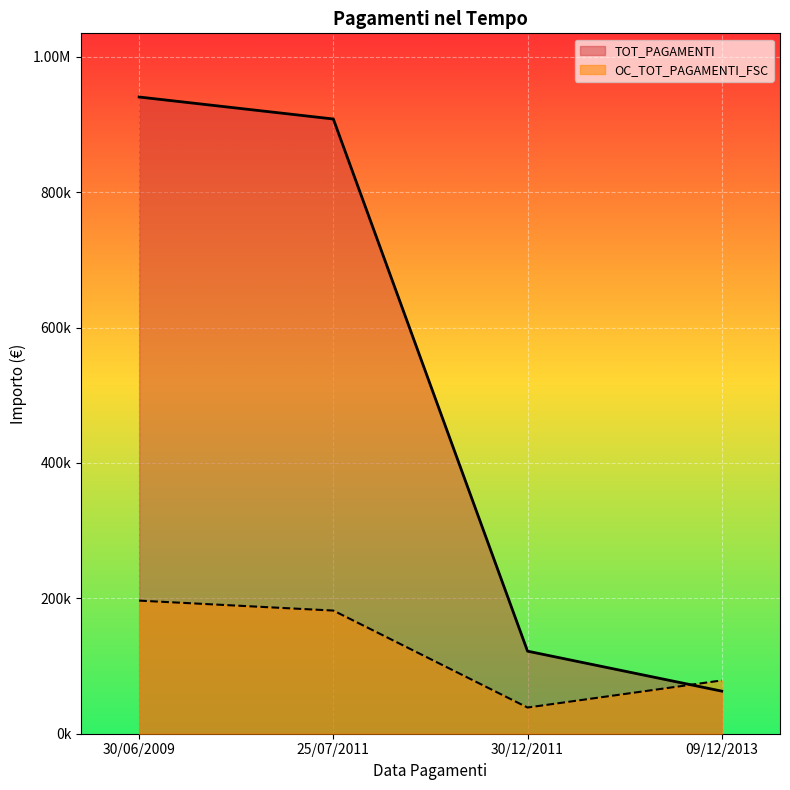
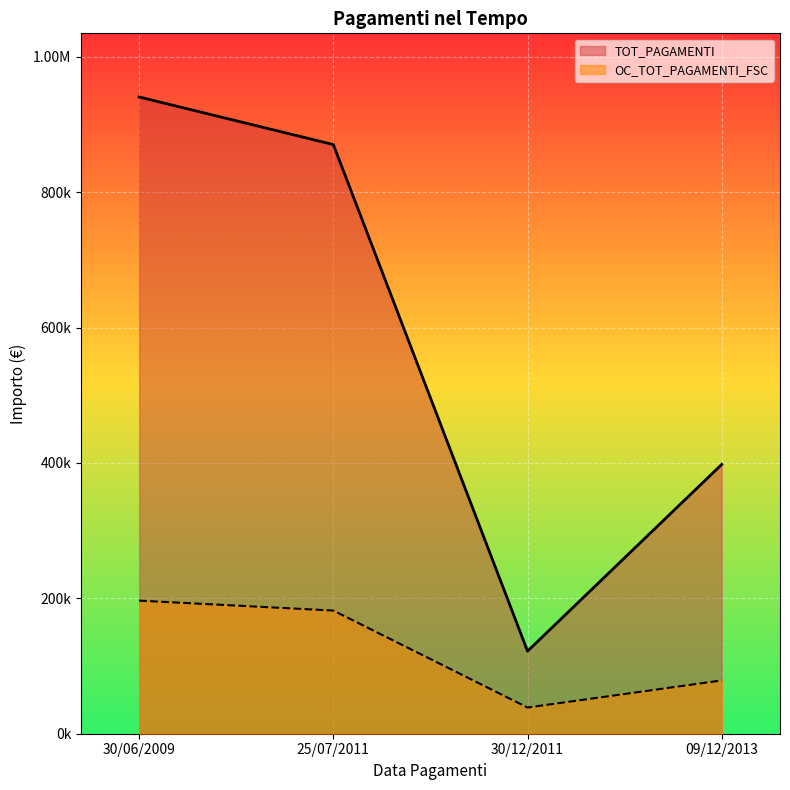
TOT_PAGAMENTI, 25/07/2011: 910000 -> 870000
TOT_PAGAMENTI, 09/12/2013: 60000 -> 400000
